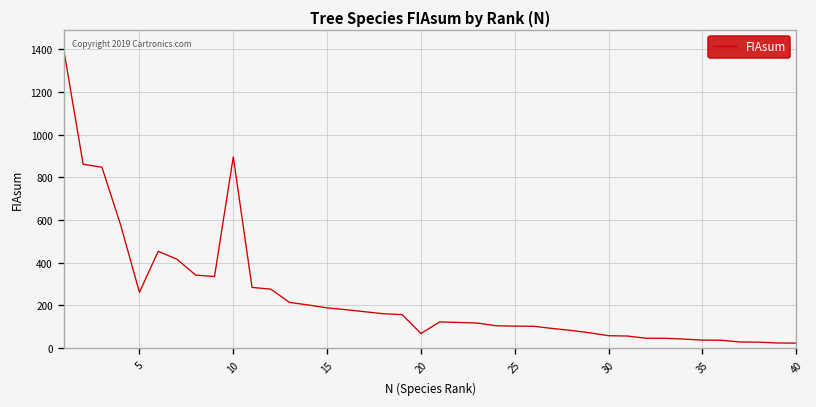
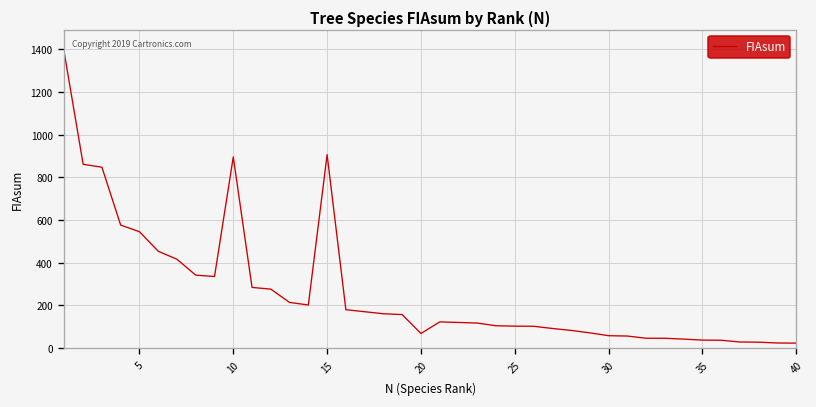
5: 260 -> 540
15: 190 -> 910
